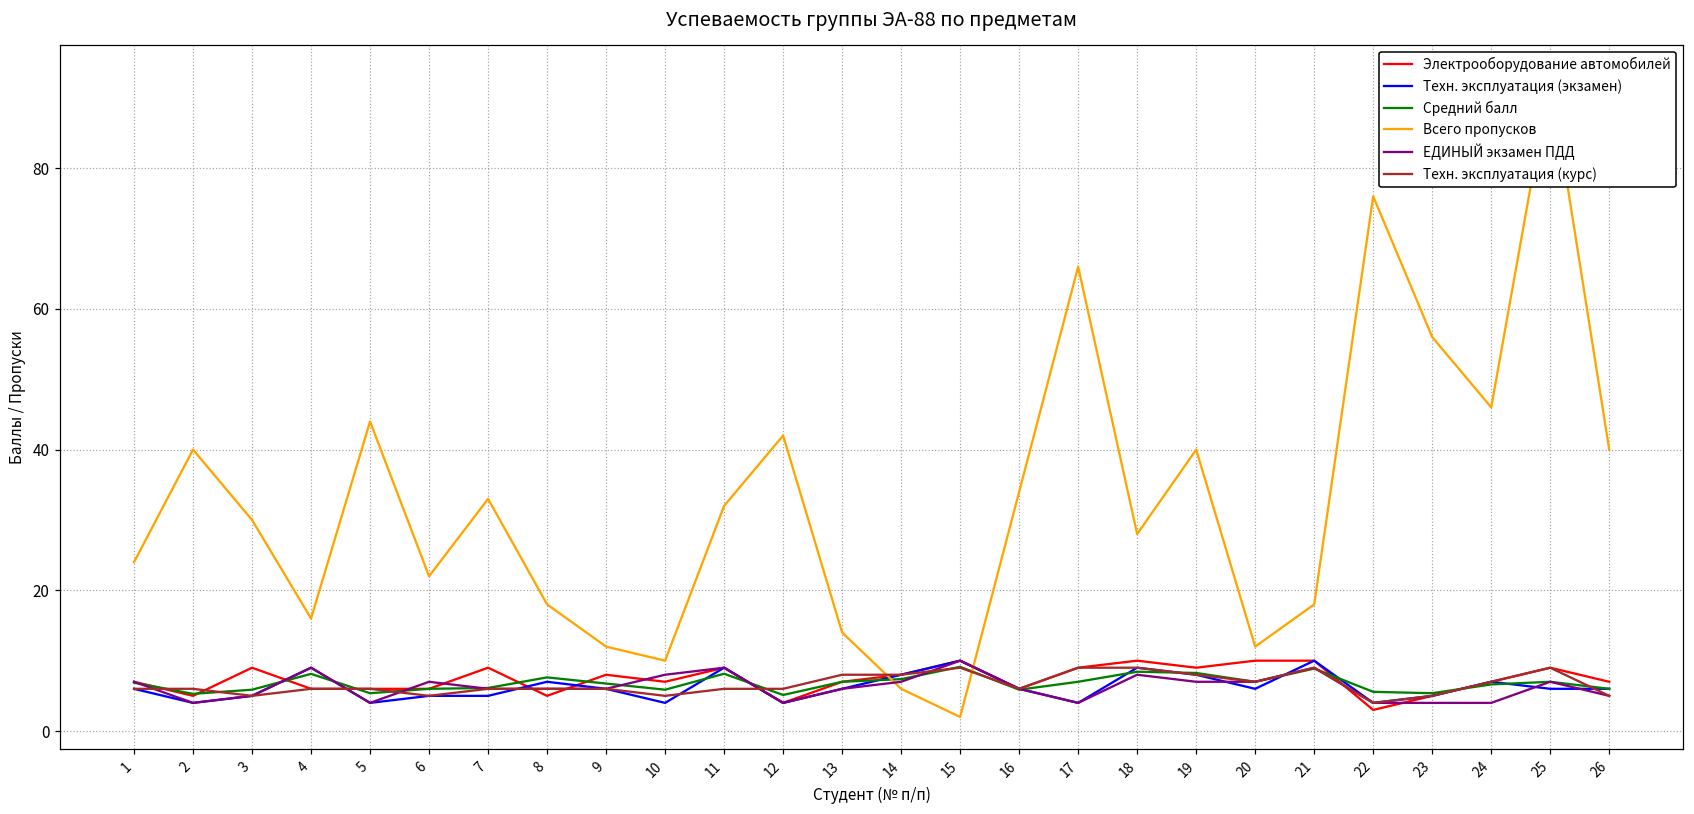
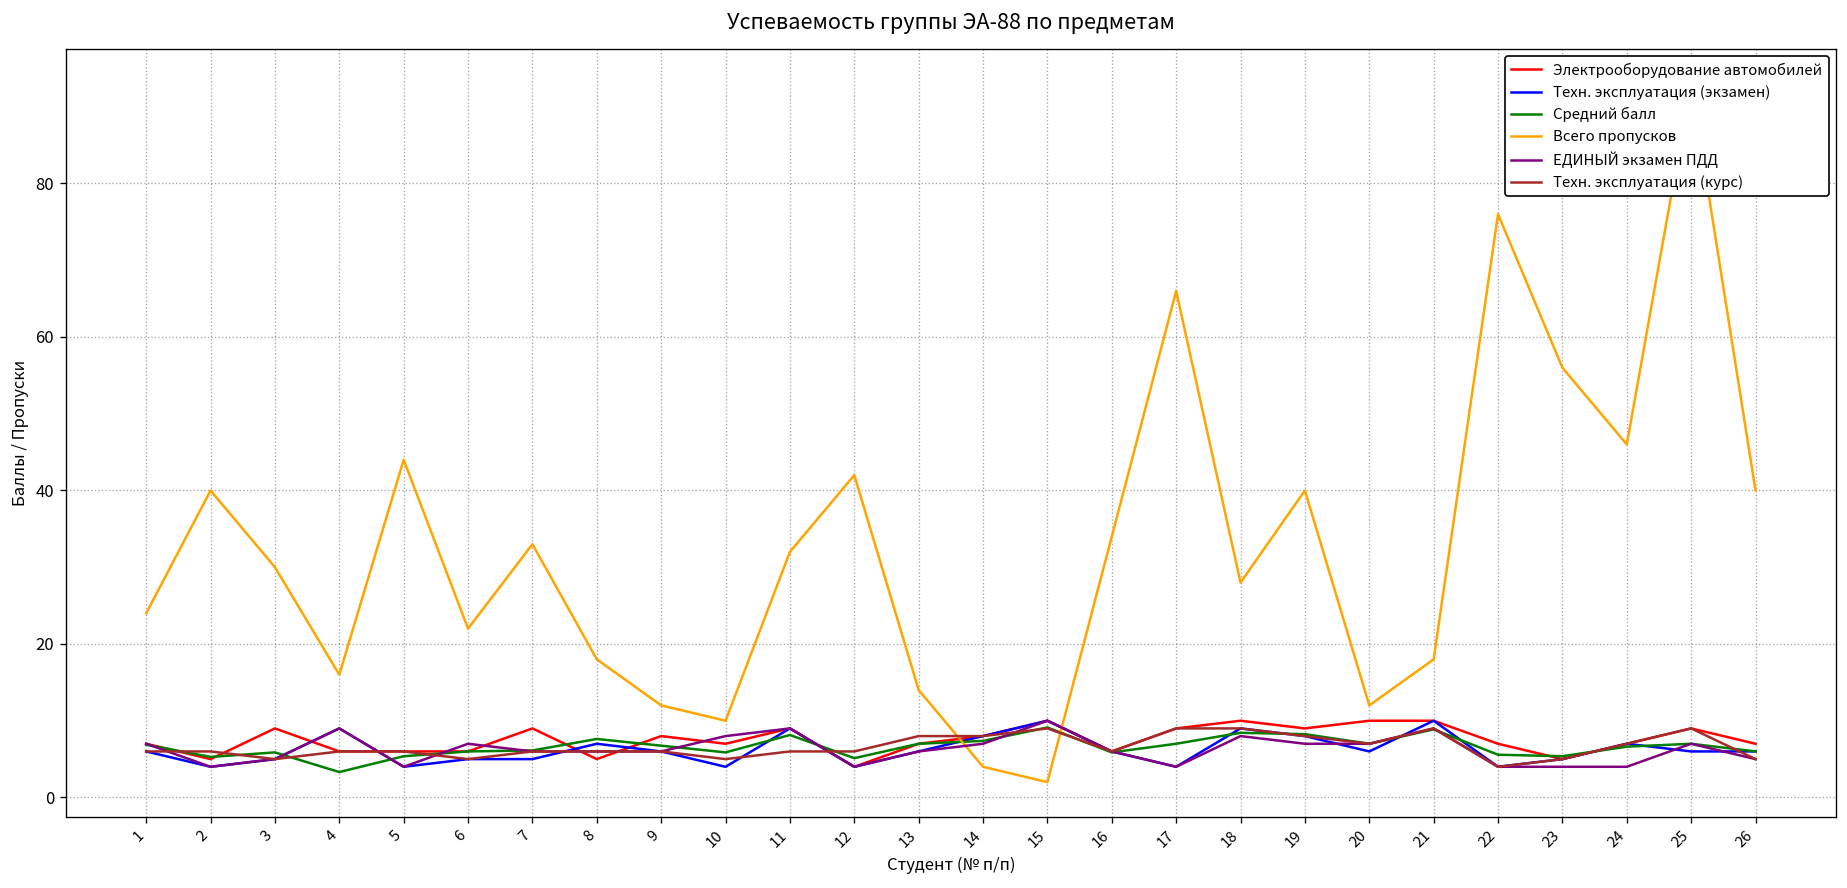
Средний балл, 4: 8 -> 3
Всего пропусков, 14: 6 -> 4
Электрооборудование автомобилей, 22: 3 -> 7
